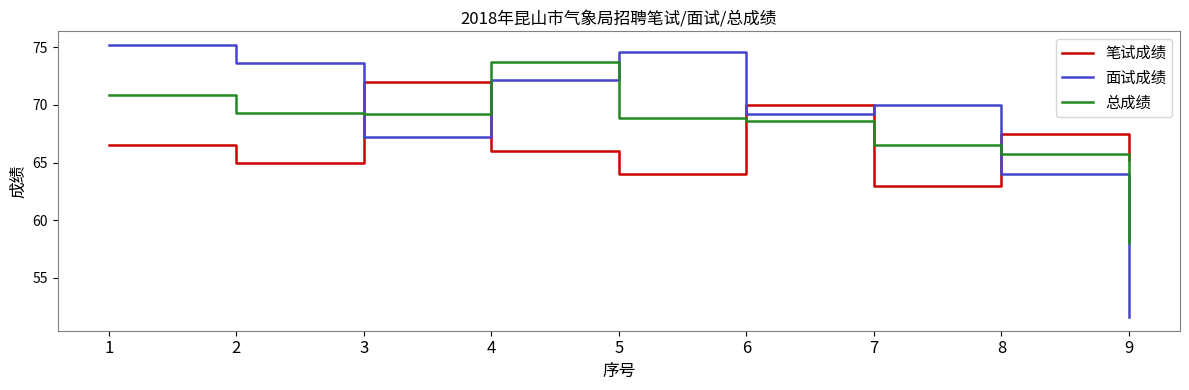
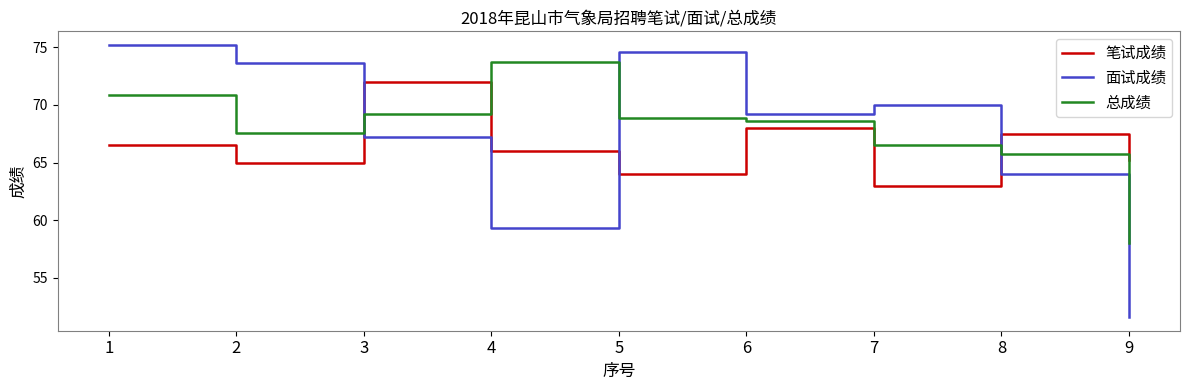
总成绩, 2: 69.3 -> 67.6
面试成绩, 4: 72.2 -> 59.3
笔试成绩, 6: 70 -> 68
